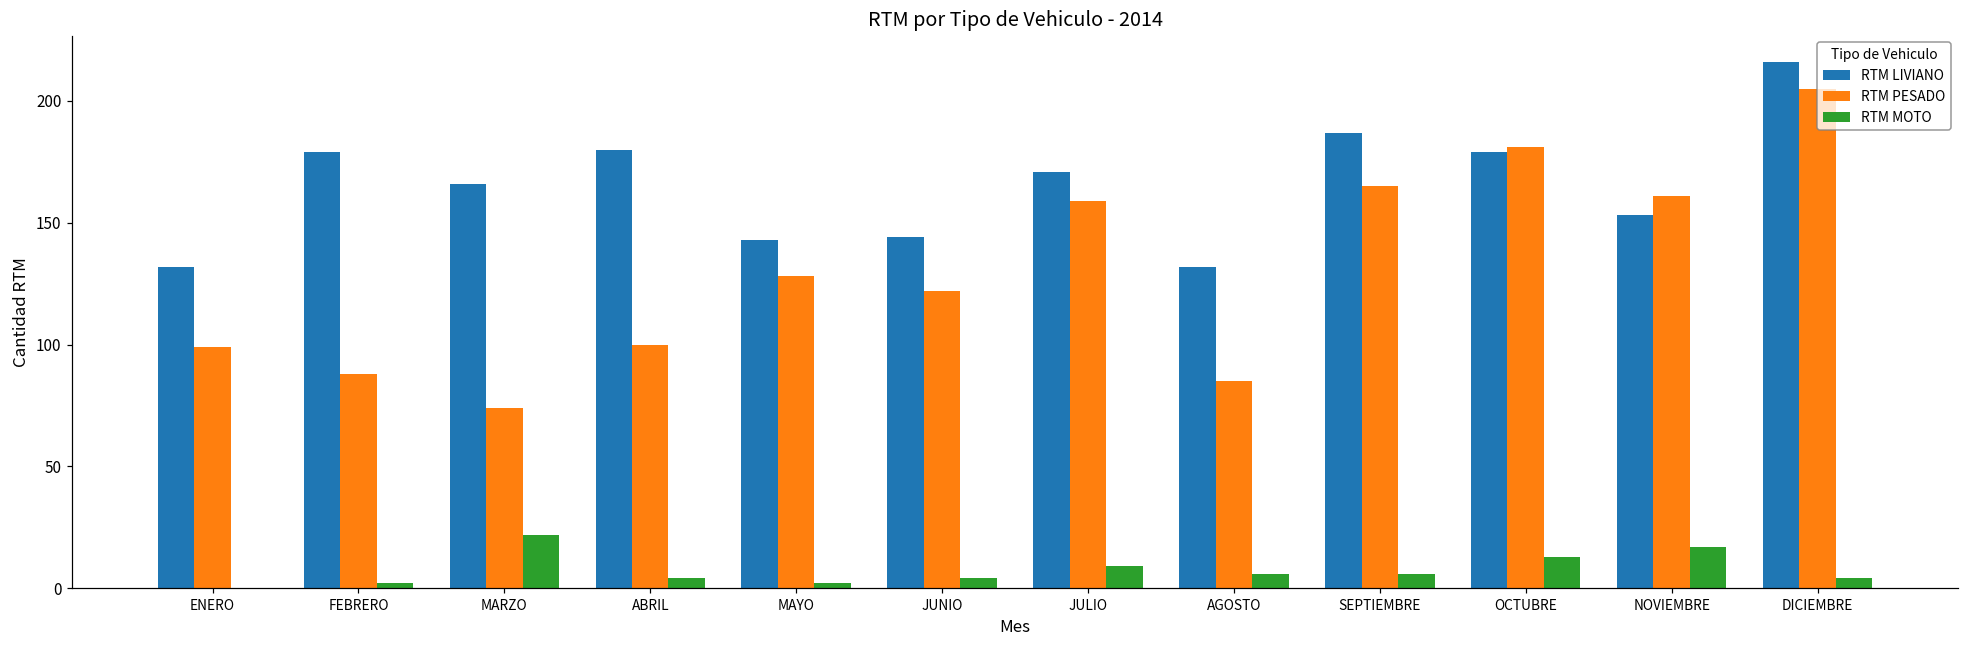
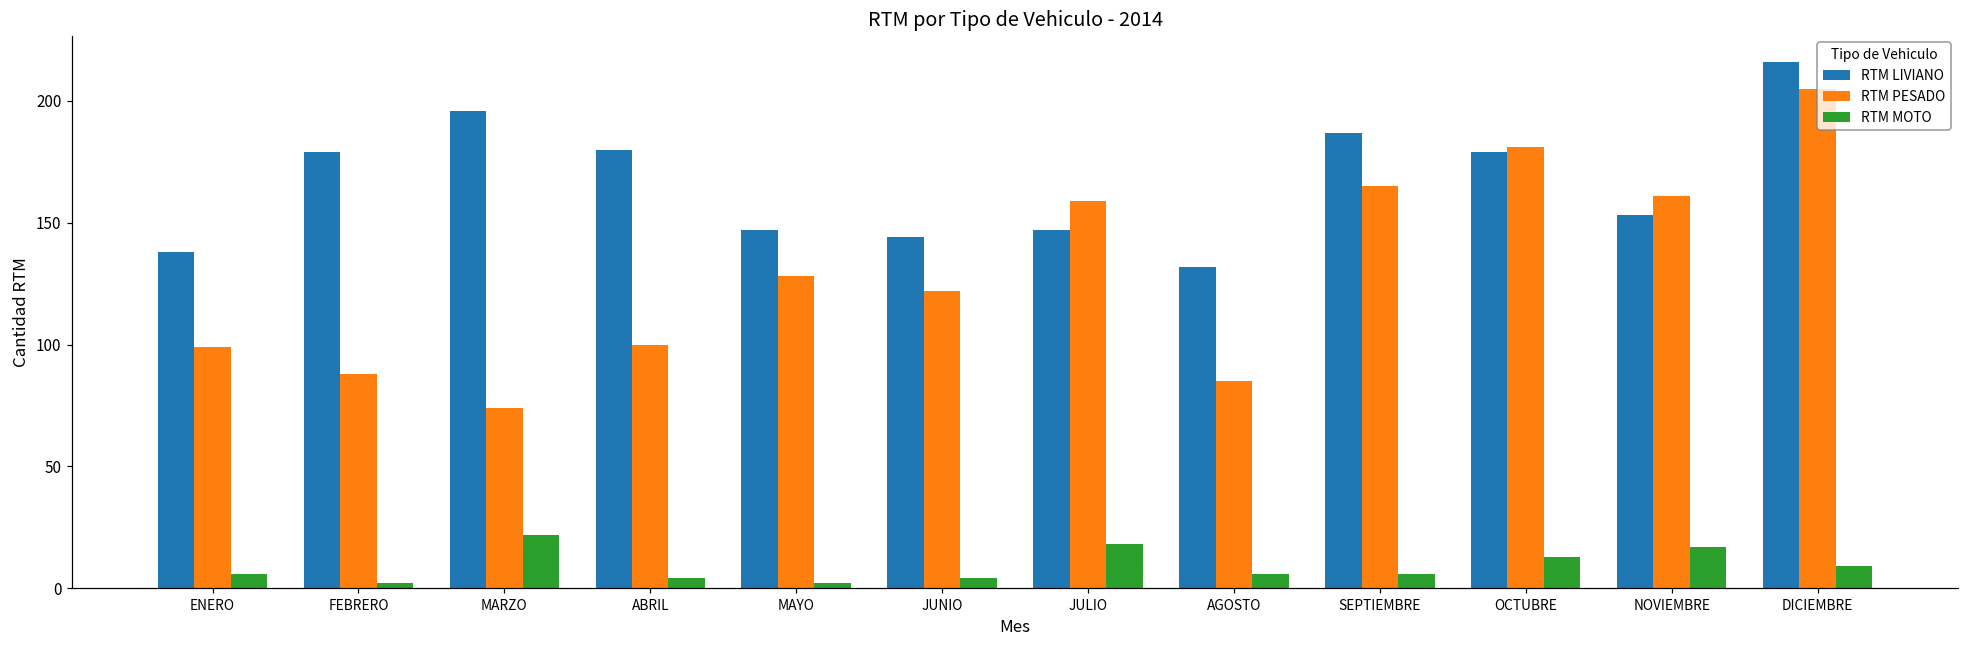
RTM LIVIANO, ENERO: 132 -> 138
RTM MOTO, ENERO: 0 -> 6
RTM LIVIANO, MARZO: 166 -> 196
RTM LIVIANO, MAYO: 143 -> 147
RTM LIVIANO, JULIO: 171 -> 147
RTM MOTO, JULIO: 9 -> 18
RTM MOTO, DICIEMBRE: 4 -> 9
